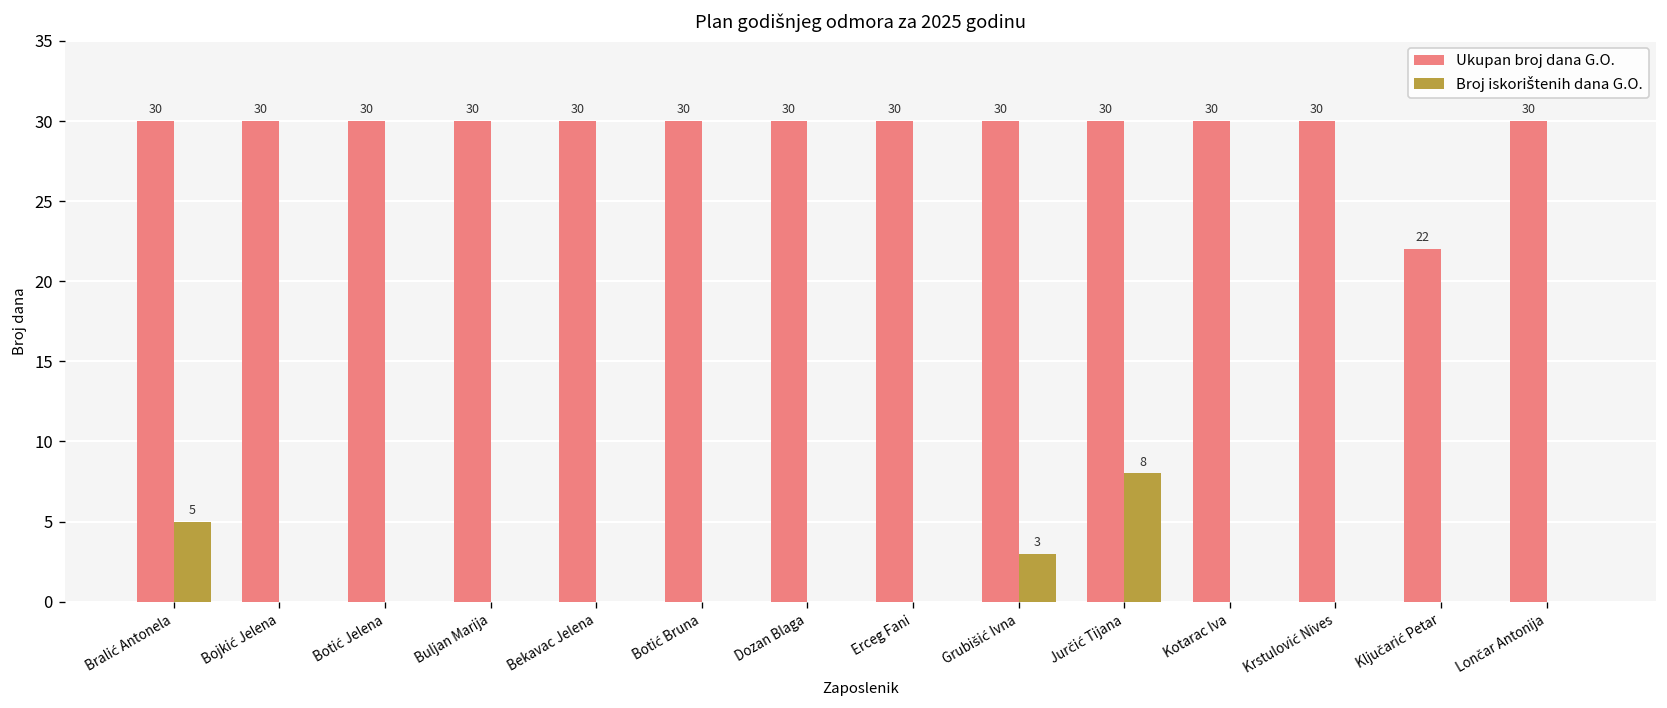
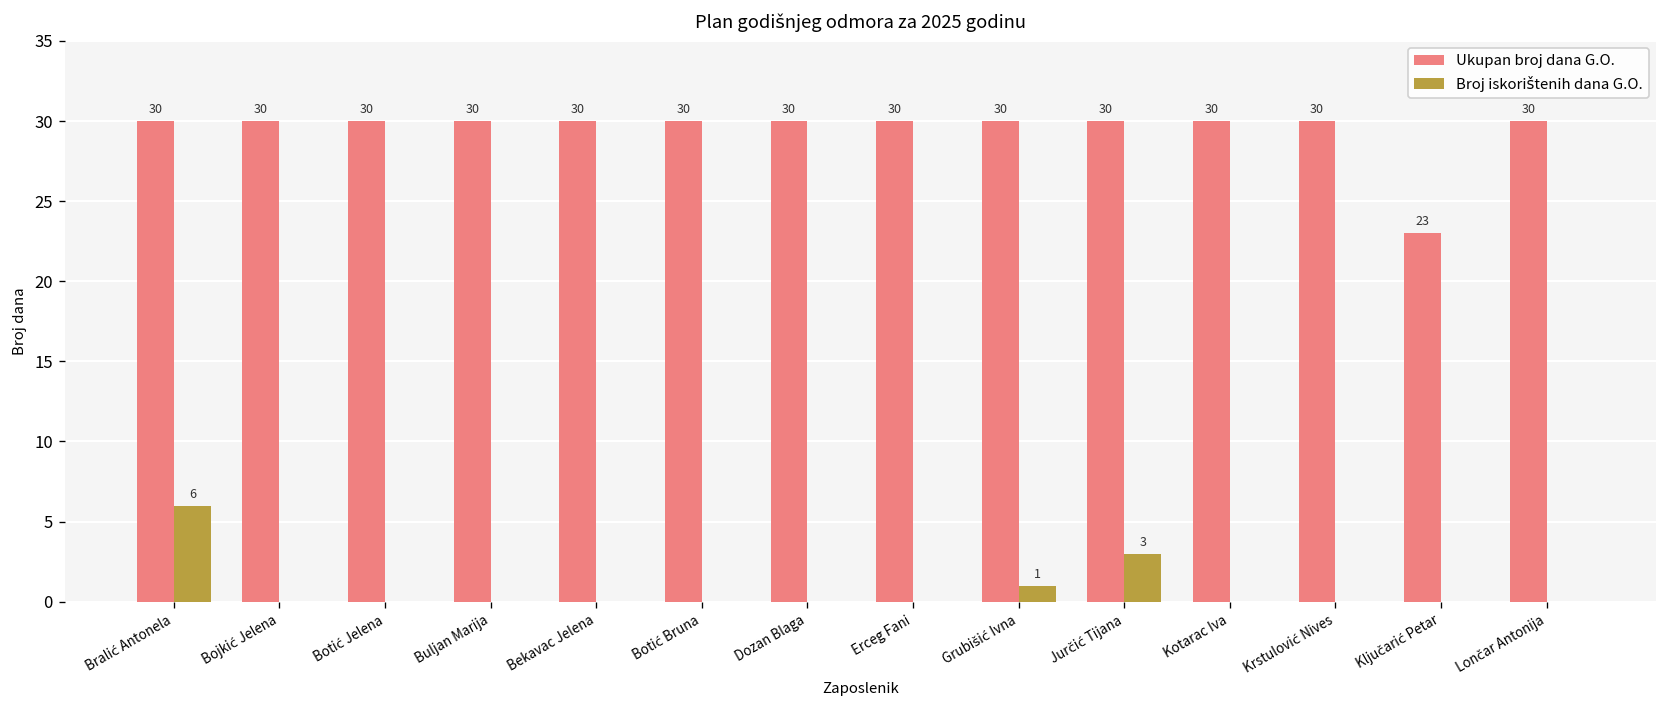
Broj iskorištenih dana G.O., Bralić Antonela: 5 -> 6
Broj iskorištenih dana G.O., Grubišić Ivna: 3 -> 1
Broj iskorištenih dana G.O., Jurčić Tijana: 8 -> 3
Ukupan broj dana G.O., Ključarić Petar: 22 -> 23
